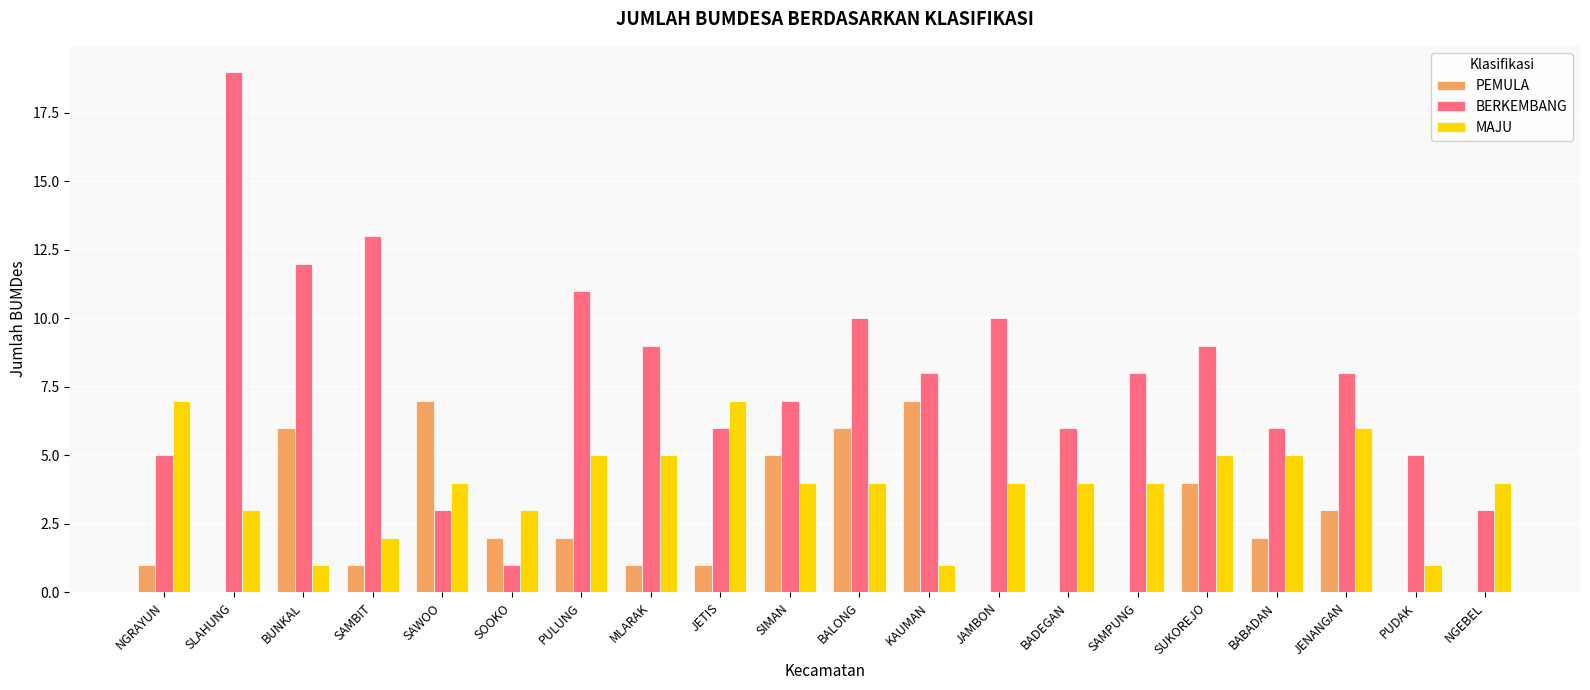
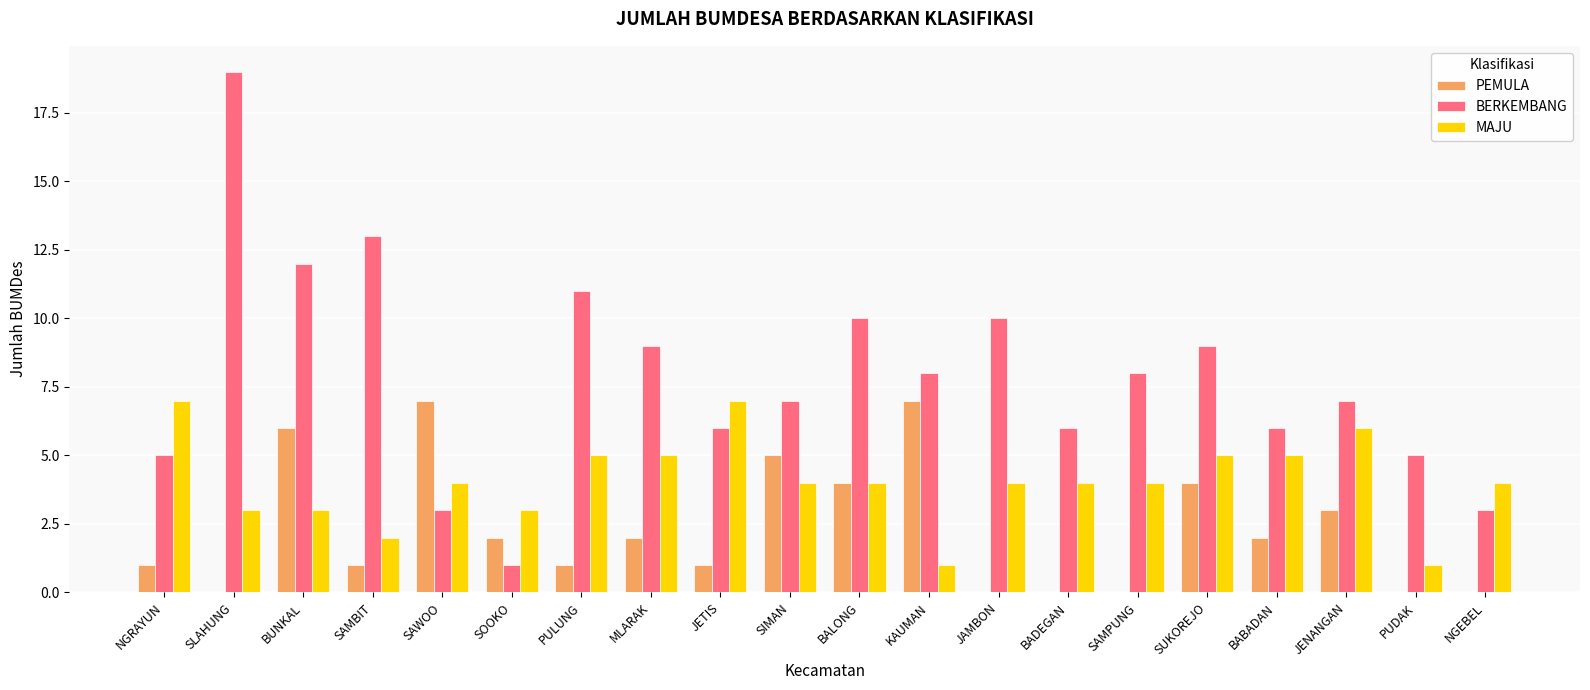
MAJU, BUNKAL: 1 -> 3
PEMULA, PULUNG: 2 -> 1
PEMULA, MLARAK: 1 -> 2
PEMULA, BALONG: 6 -> 4
BERKEMBANG, JENANGAN: 8 -> 7
